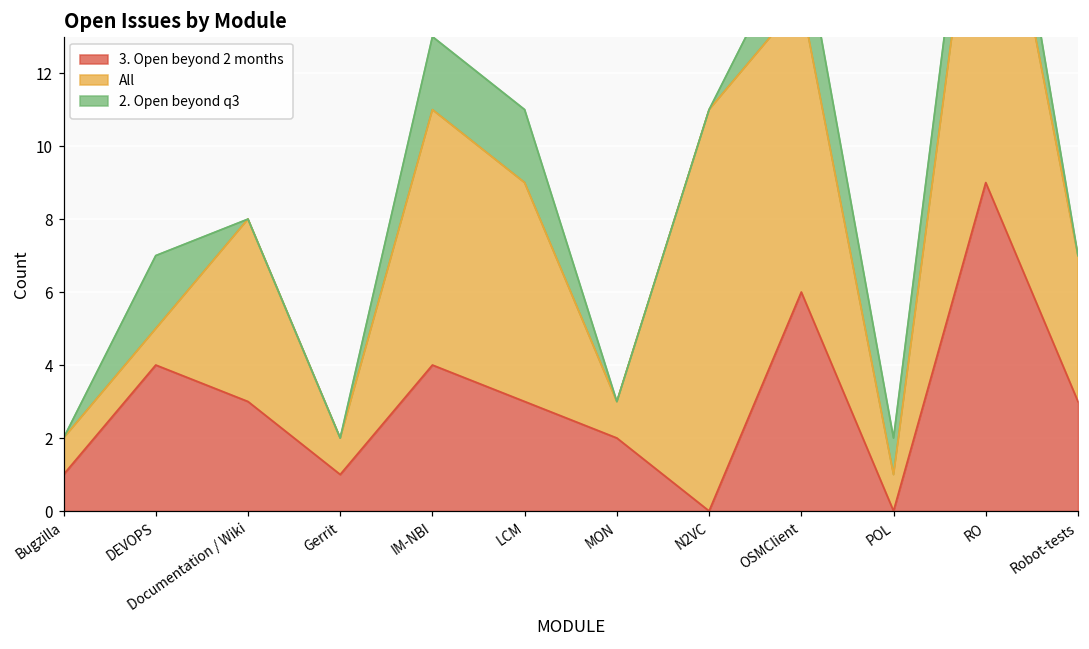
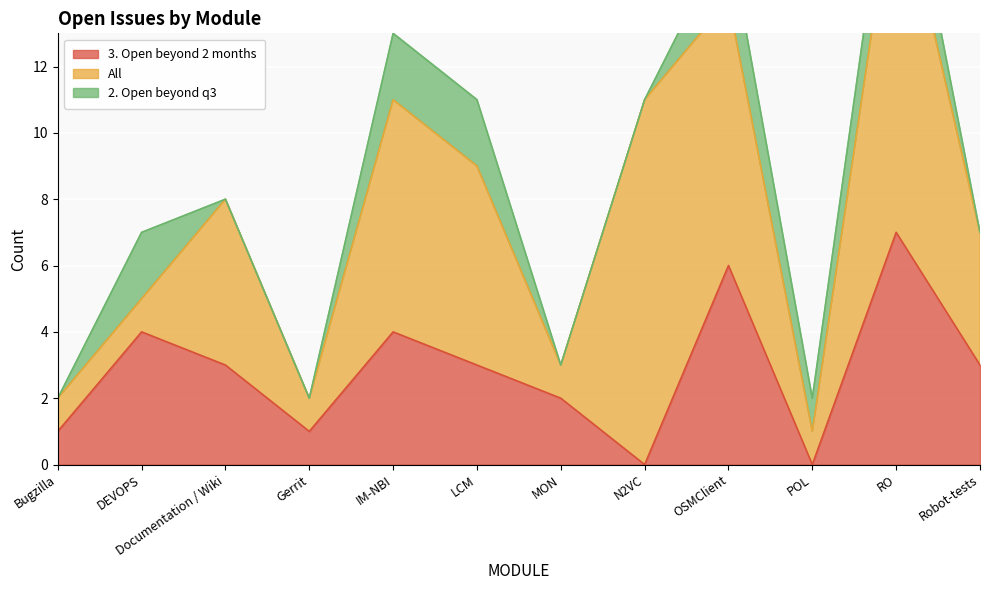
3. Open beyond 2 months, RO: 9 -> 7
